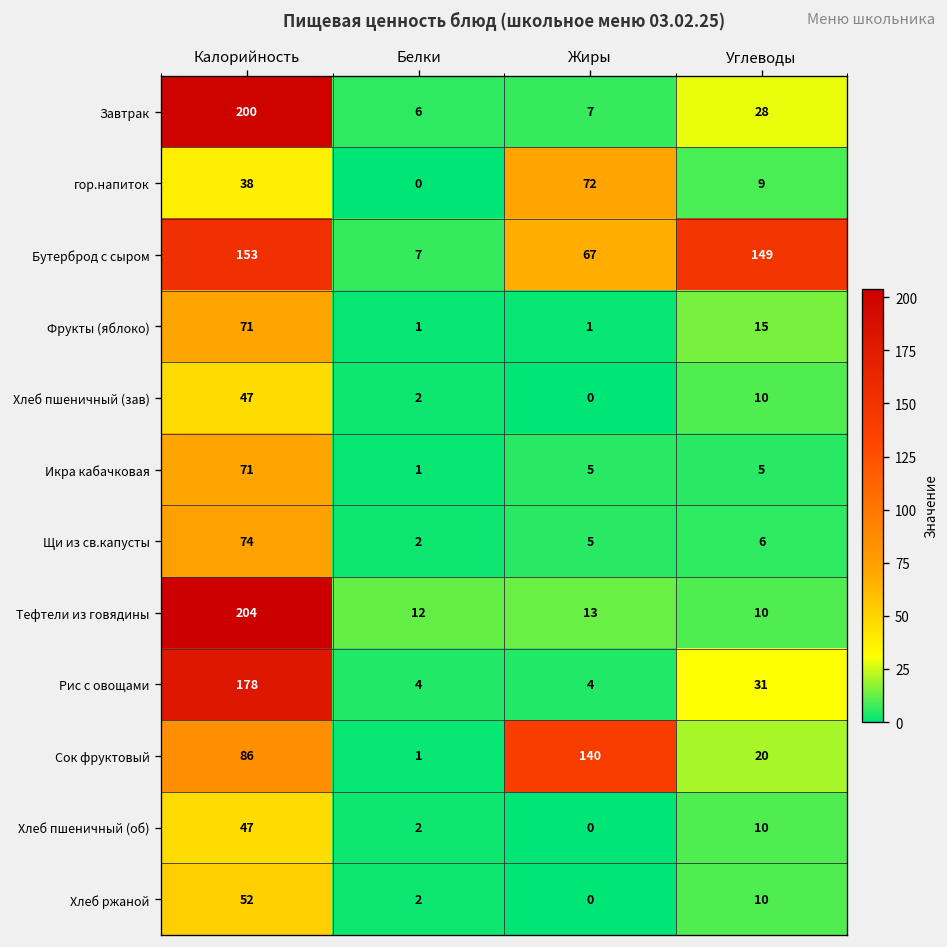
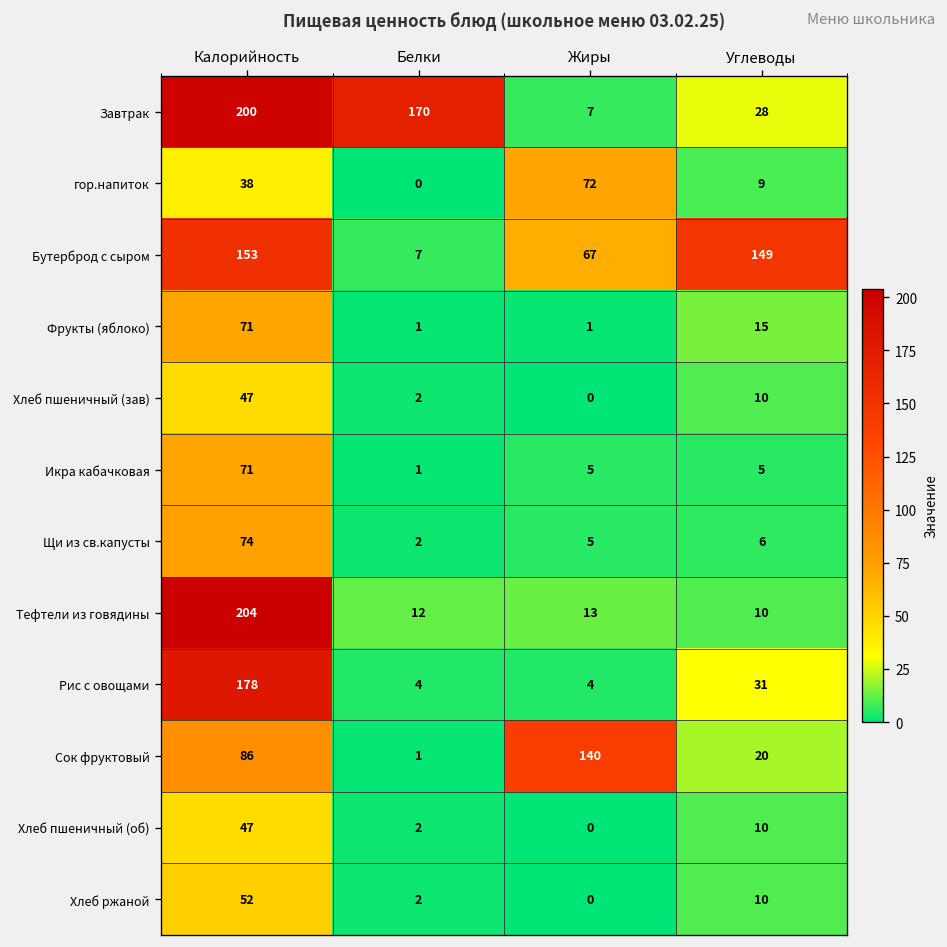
Завтрак, Белки: 6 -> 170
